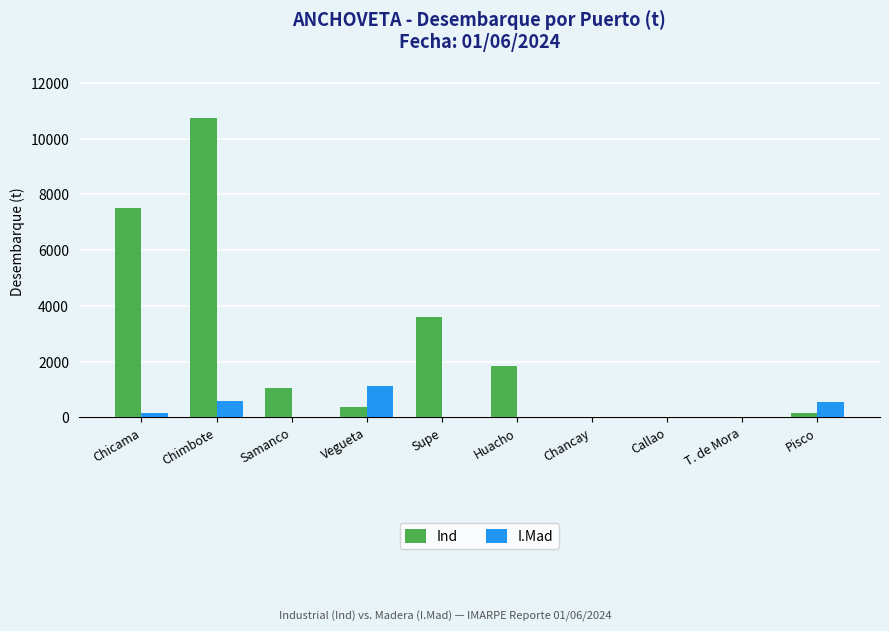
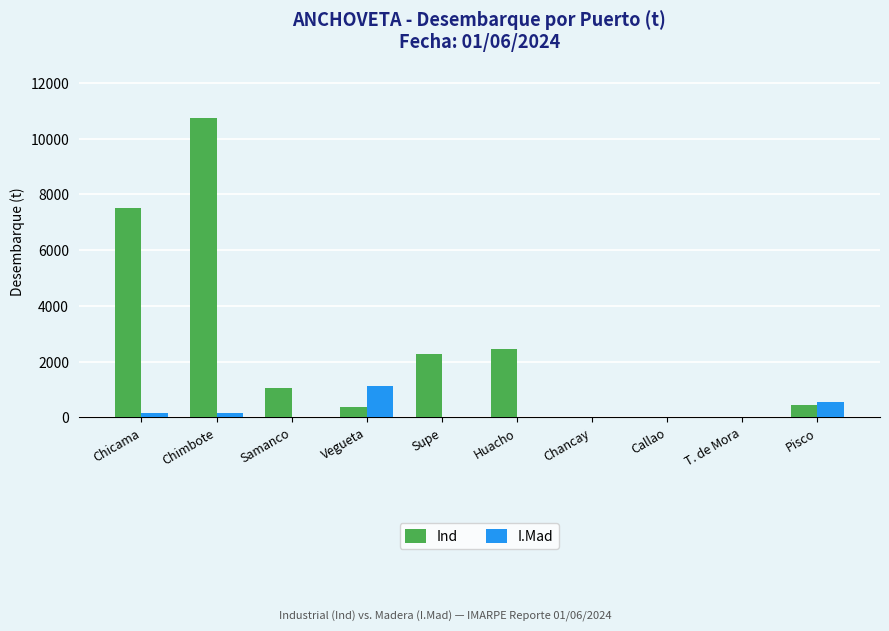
I.Mad, Chimbote: 600 -> 100
Ind, Supe: 3600 -> 2300
Ind, Huacho: 1800 -> 2400
Ind, Pisco: 100 -> 400
